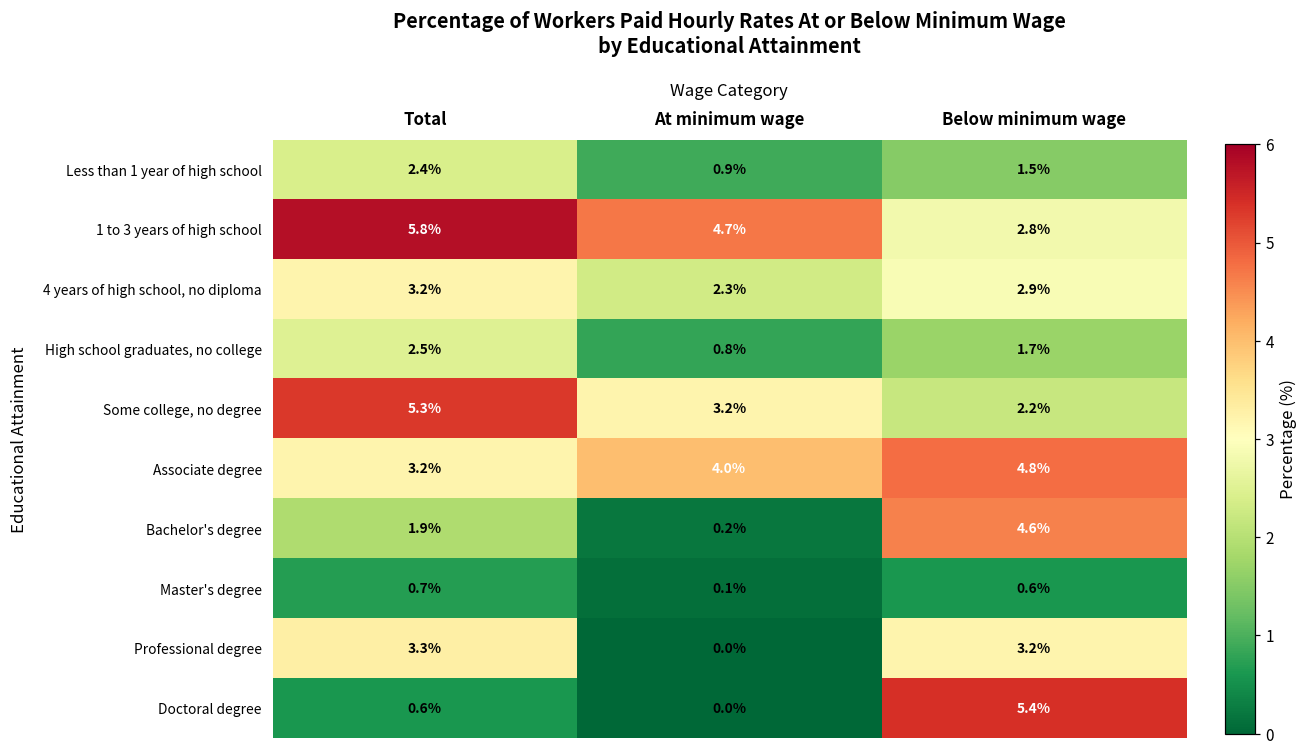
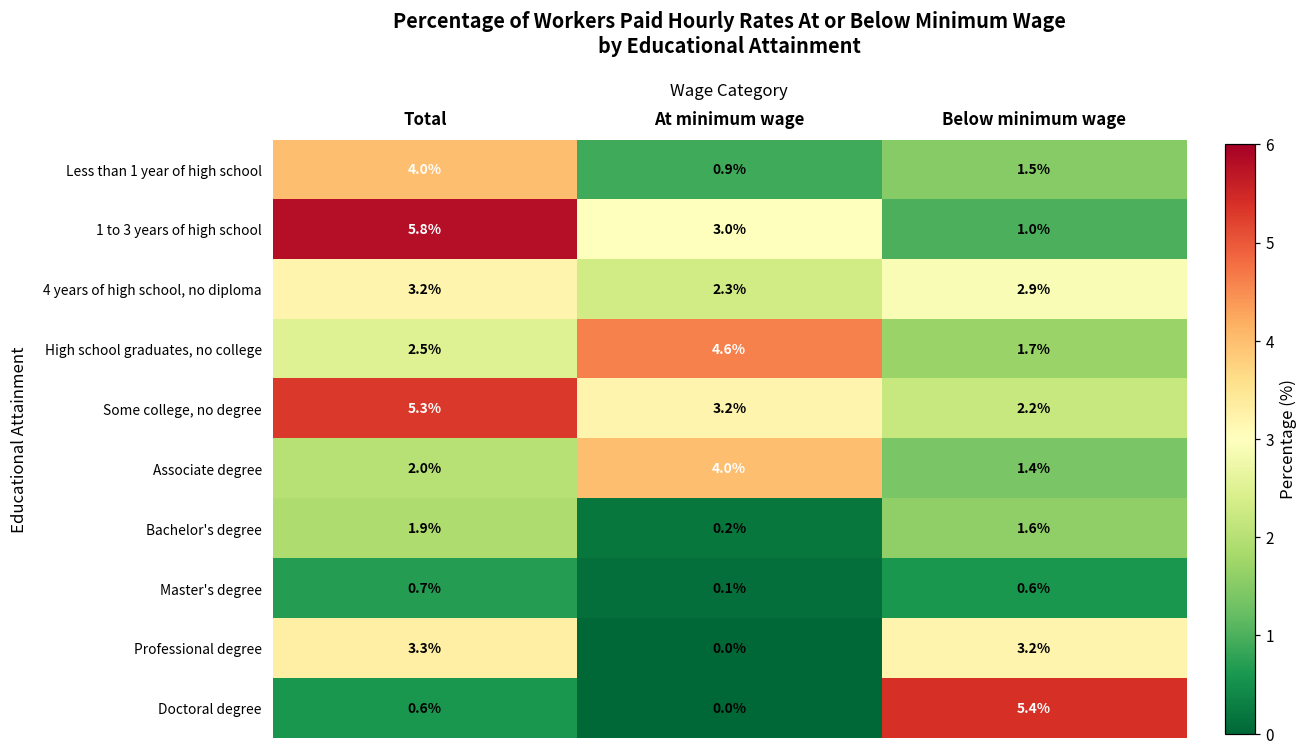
Less than 1 year of high school, Total: 2.4% -> 4.0%
1 to 3 years of high school, At minimum wage: 4.7% -> 3.0%
1 to 3 years of high school, Below minimum wage: 2.8% -> 1.0%
High school graduates, no college, At minimum wage: 0.8% -> 4.6%
Associate degree, Total: 3.2% -> 2.0%
Associate degree, Below minimum wage: 4.8% -> 1.4%
Bachelor's degree, Below minimum wage: 4.6% -> 1.6%
